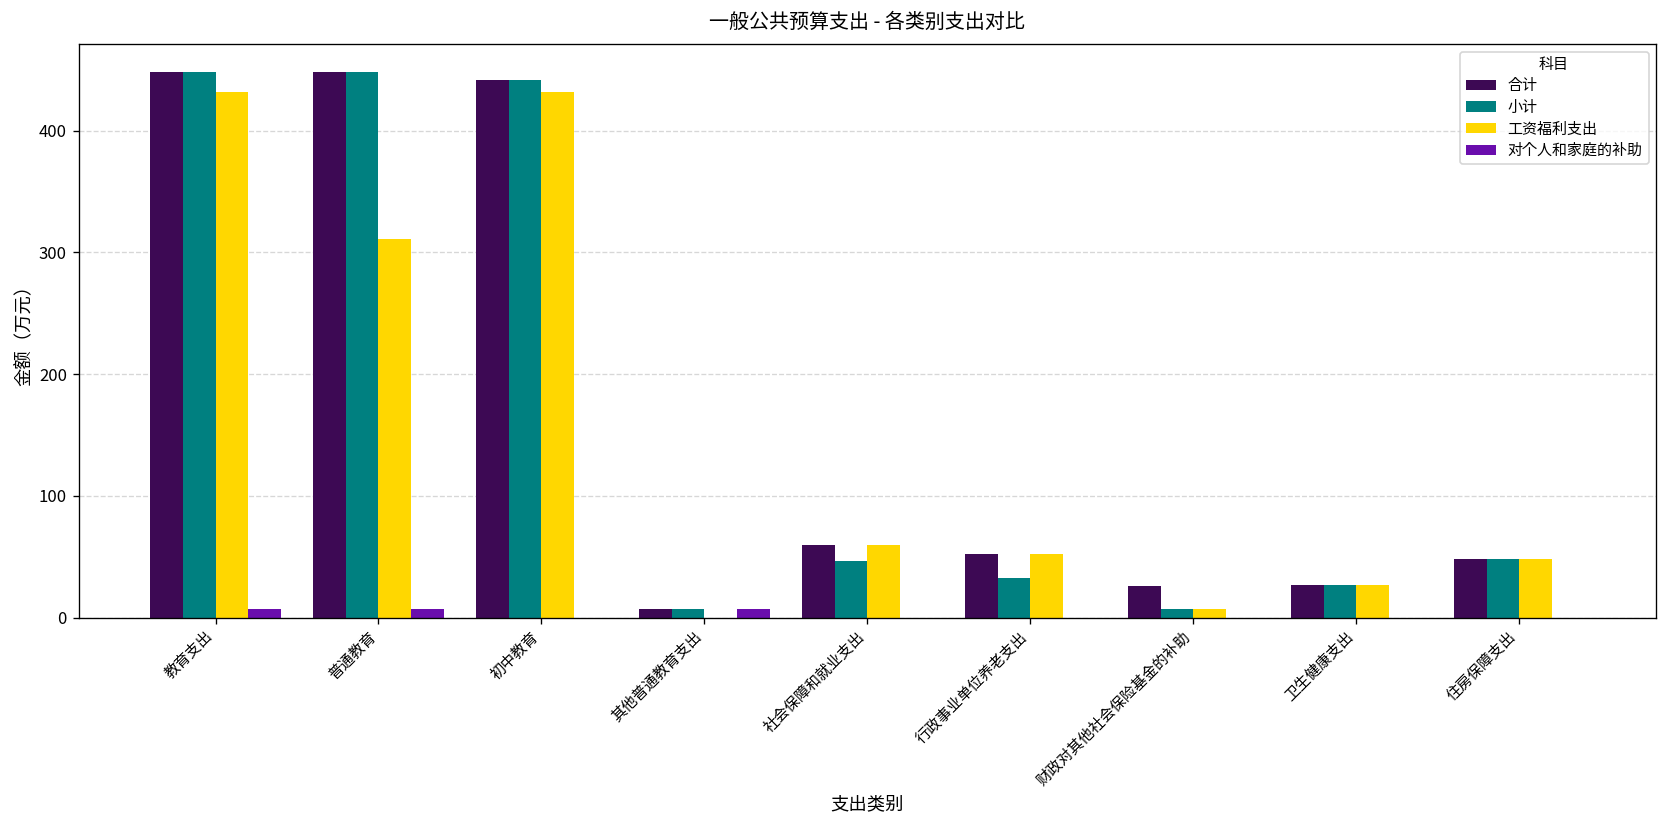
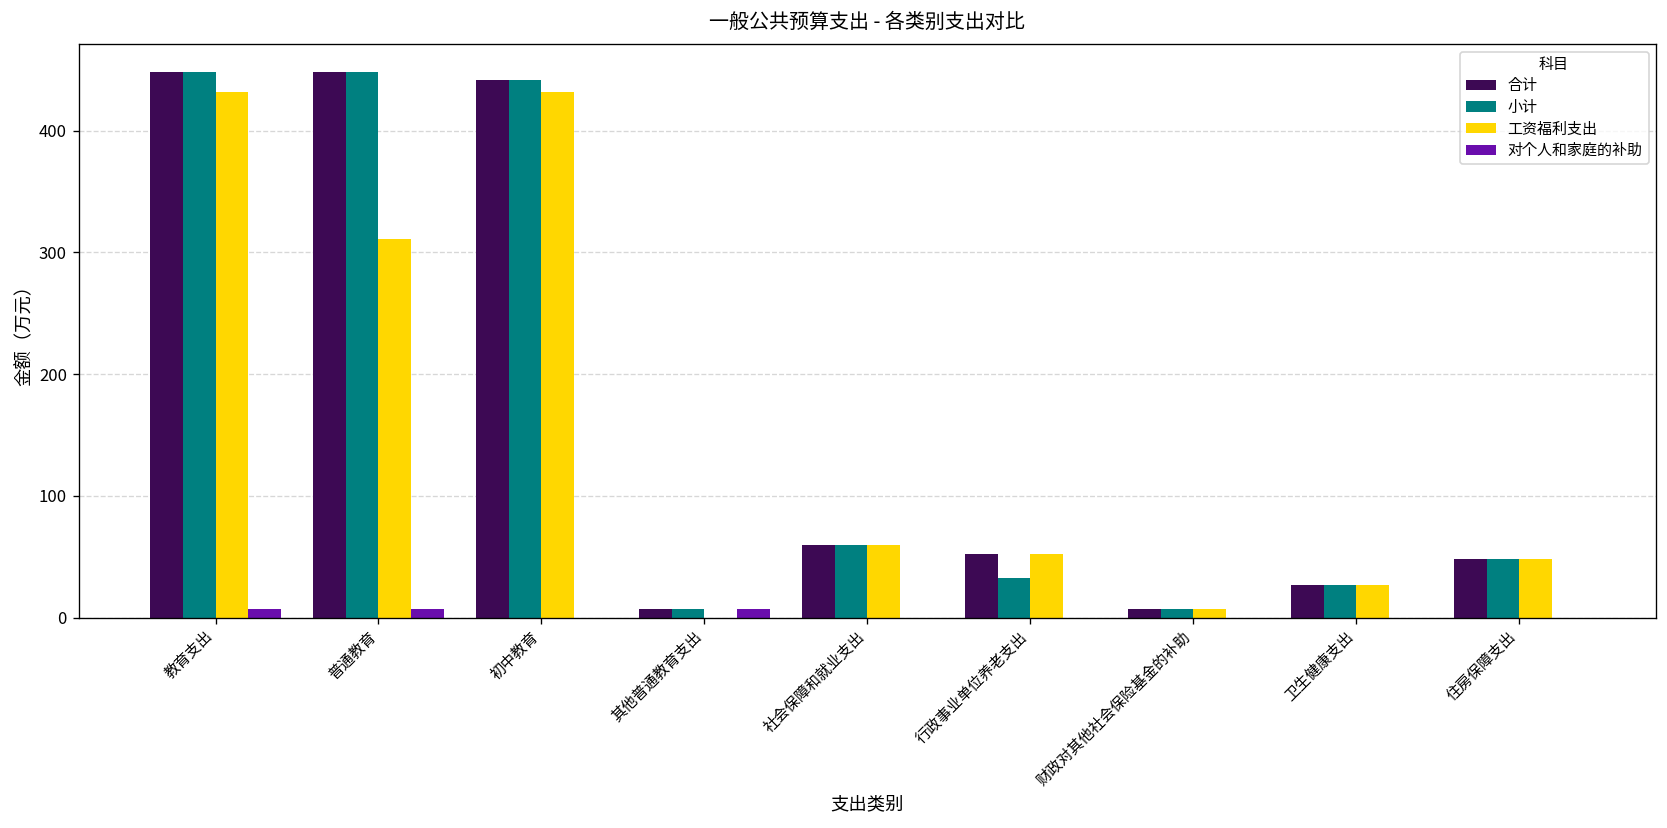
小计, 社会保障和就业支出: 47 -> 60
合计, 财政对其他社会保险基金的补助: 26 -> 7
